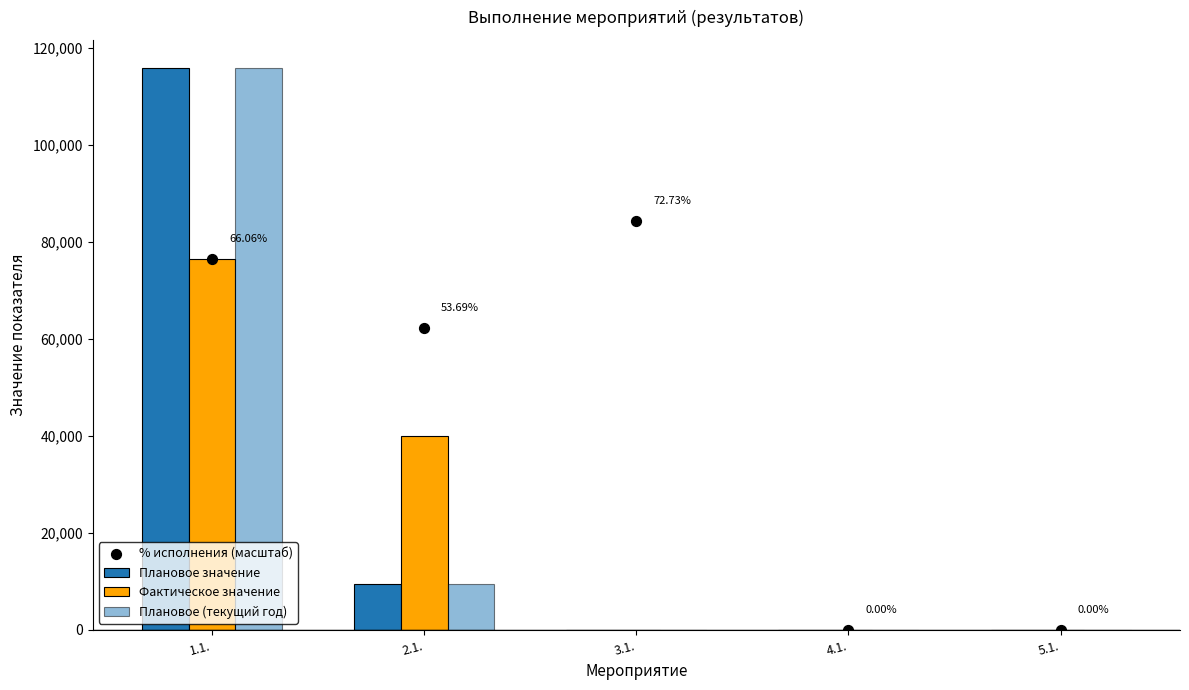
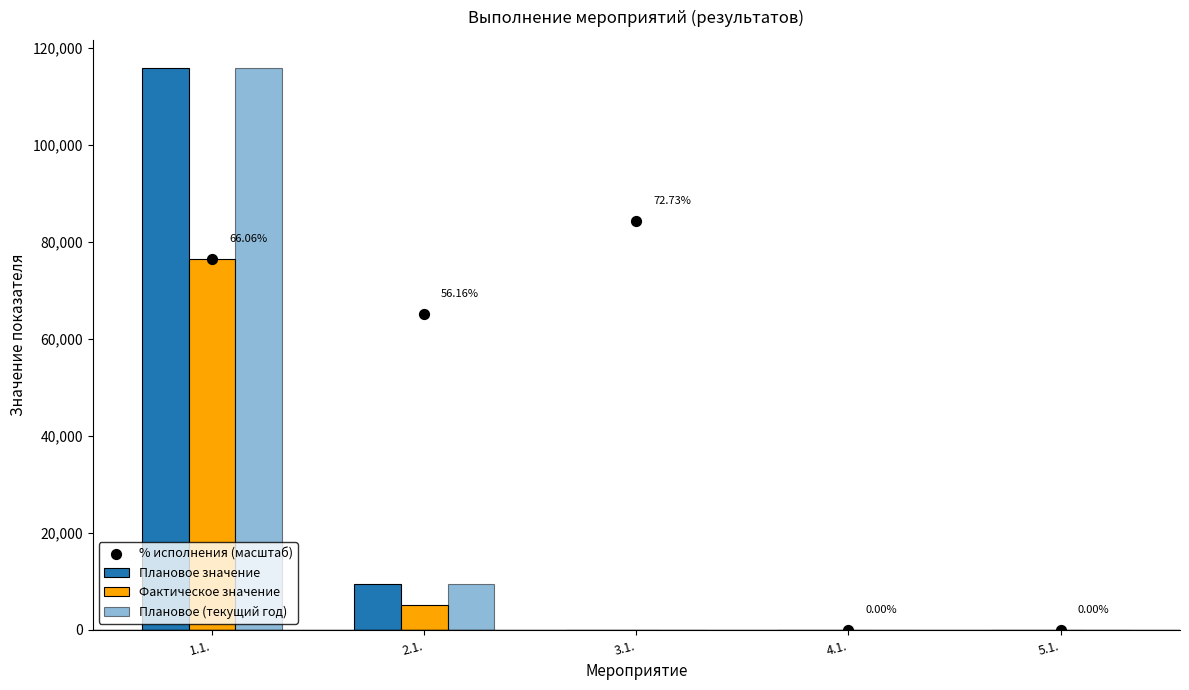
Фактическое значение, 2.1.: 40,000 -> 5,000
% исполнения (масштаб), 2.1.: 53.69% -> 56.16%
